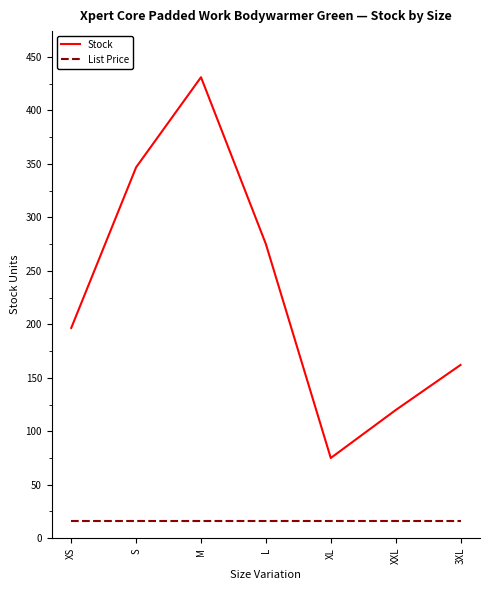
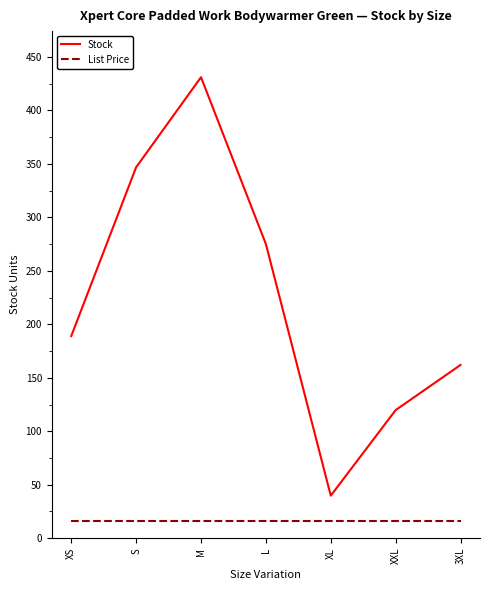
Stock, XS: 197 -> 189
Stock, XL: 75 -> 40
